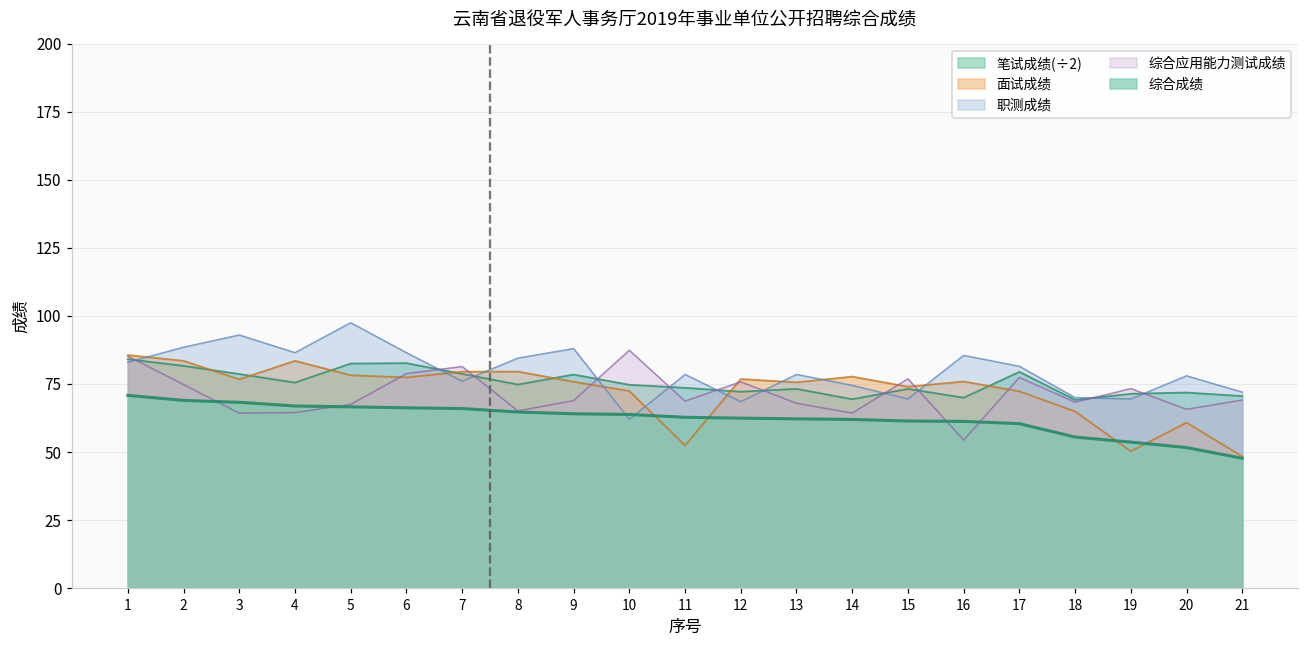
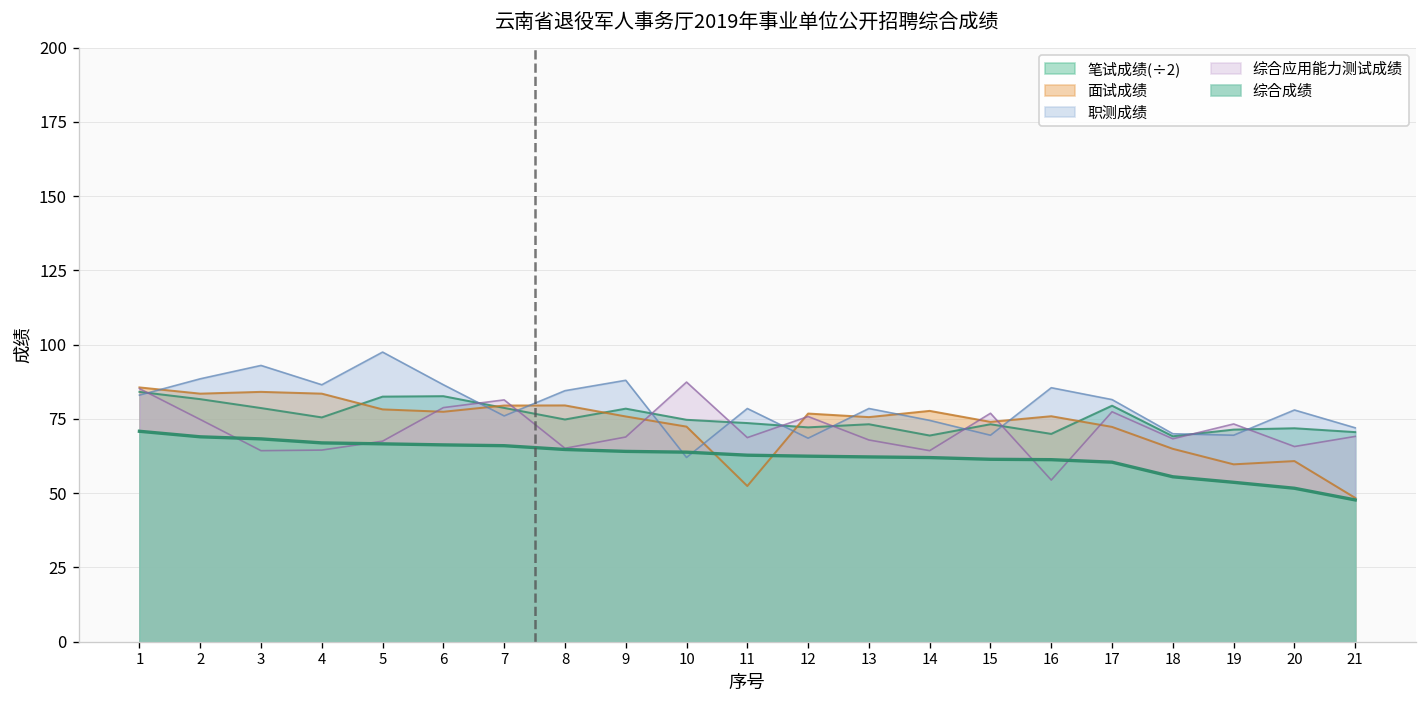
面试成绩, 3: 77 -> 84
面试成绩, 19: 50 -> 60
